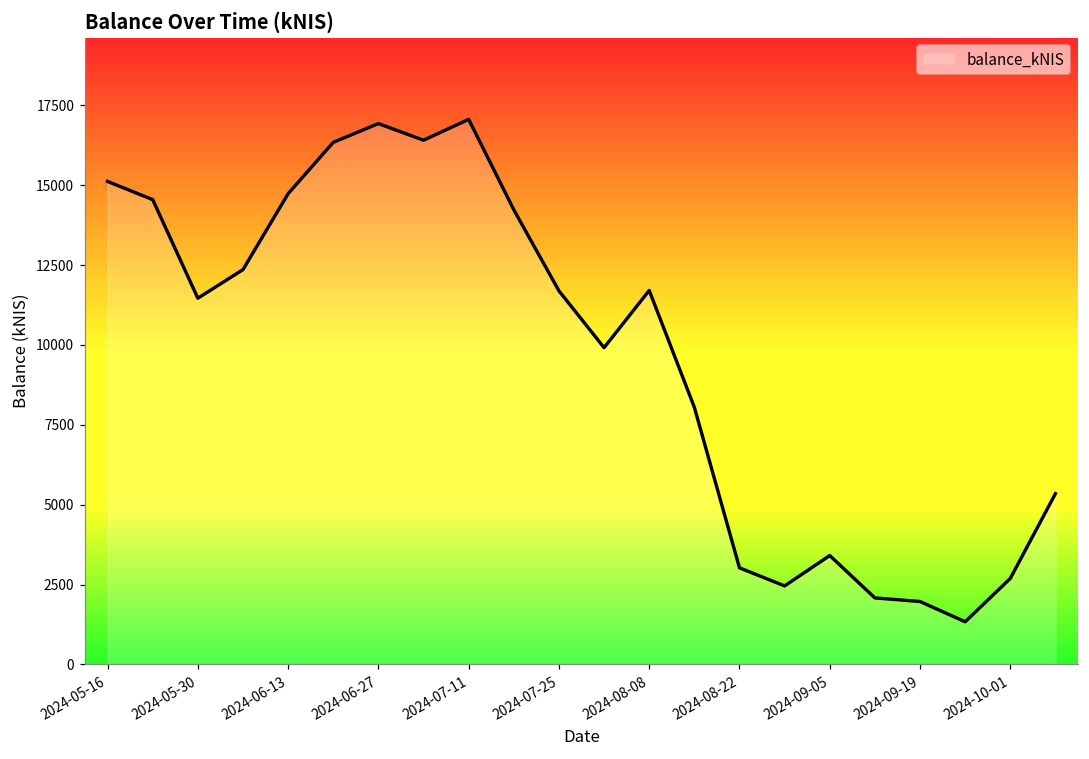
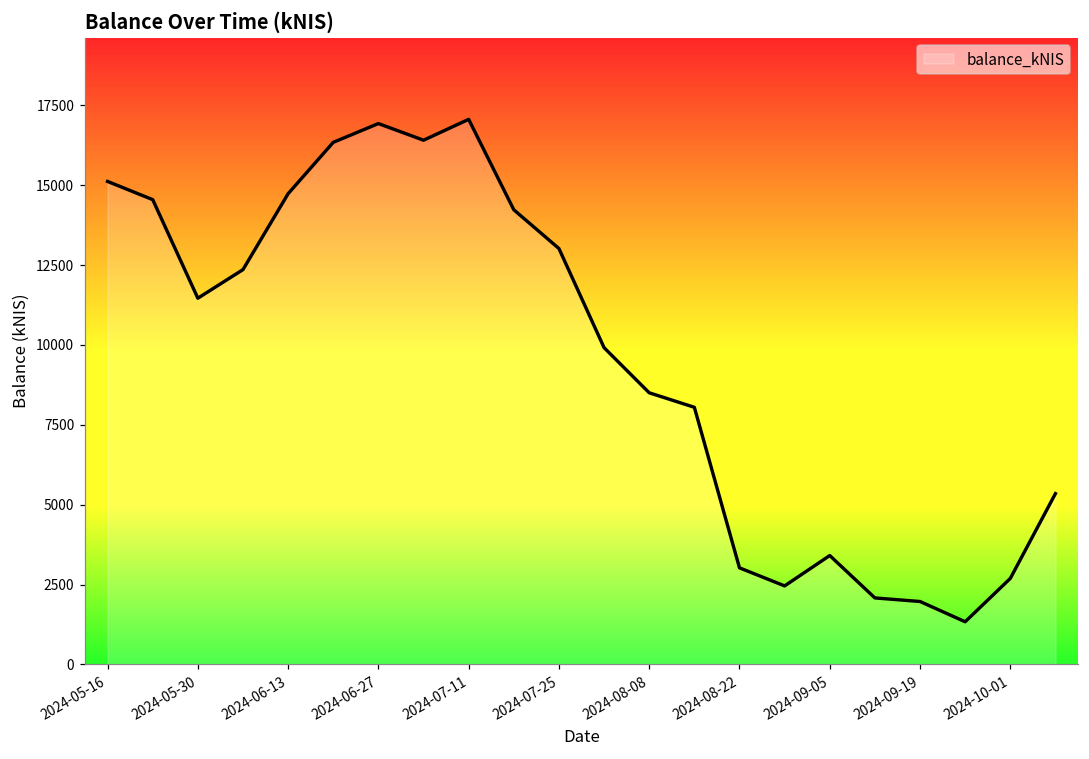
2024-07-25: 11700 -> 13000
2024-08-08: 11700 -> 8500
